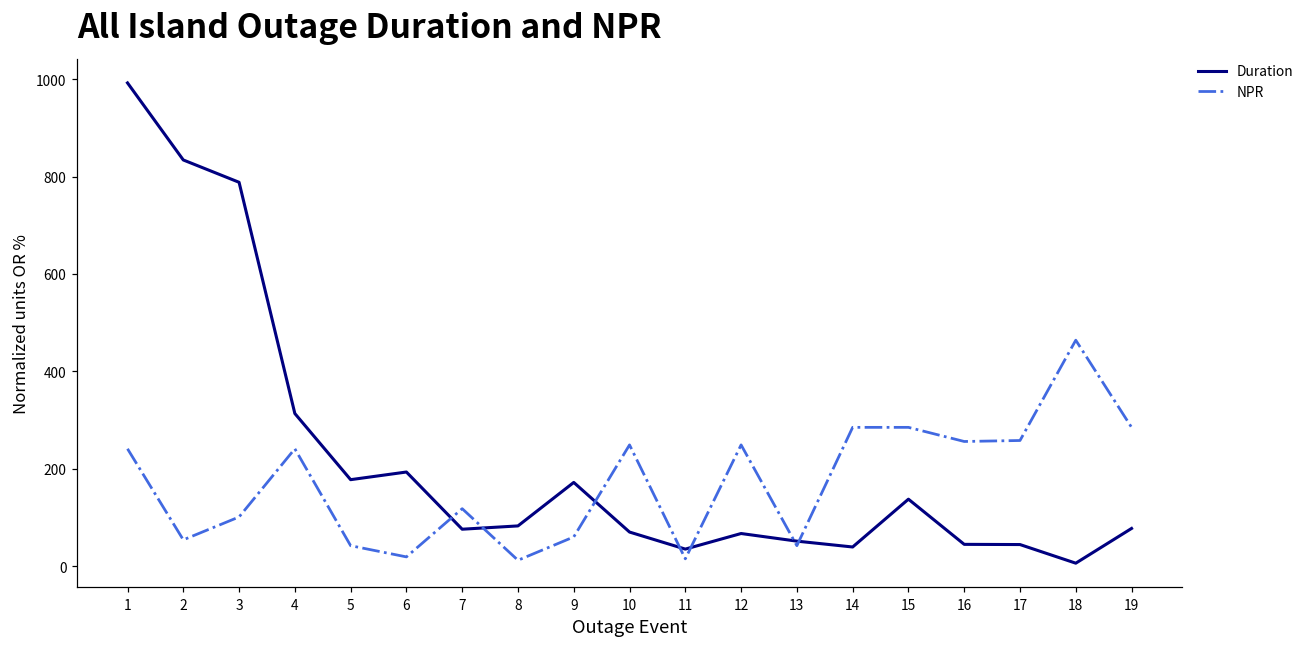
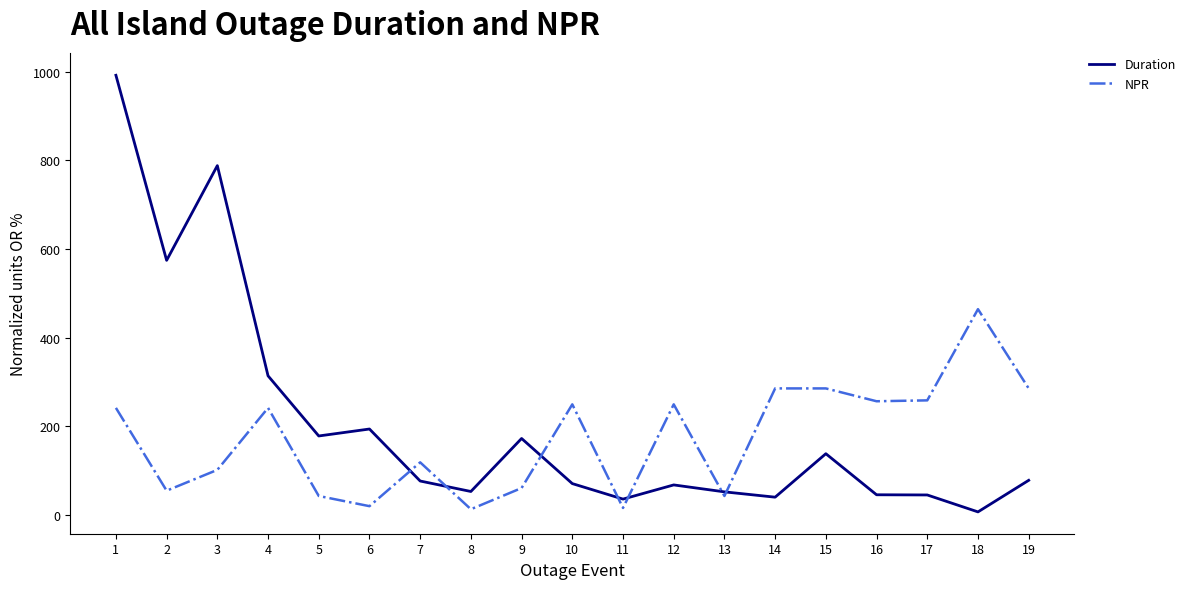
Duration, 2: 830 -> 570
Duration, 8: 80 -> 50
